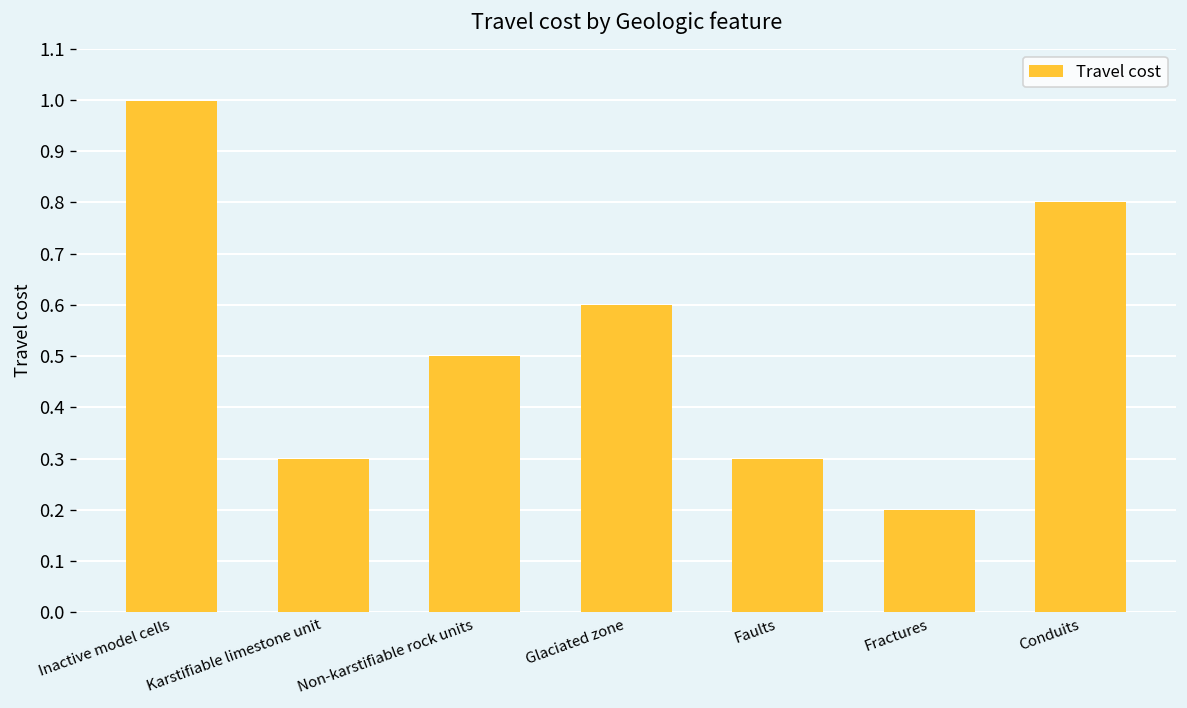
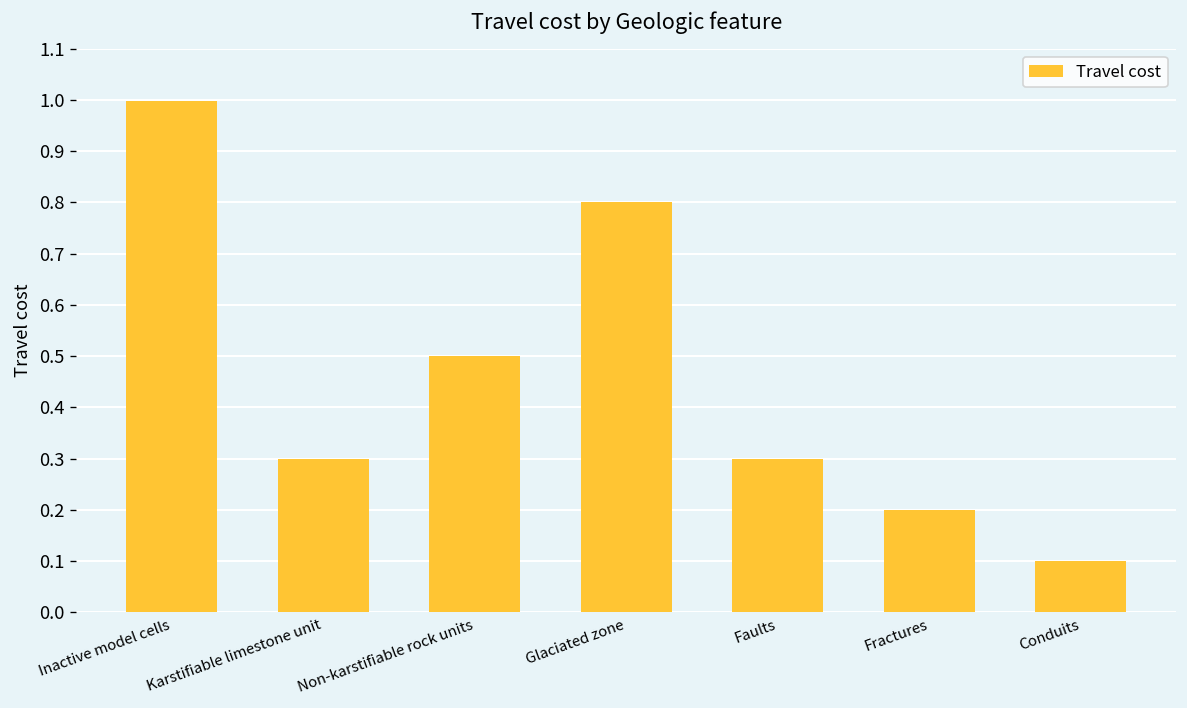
Glaciated zone: 0.6 -> 0.8
Conduits: 0.8 -> 0.1
